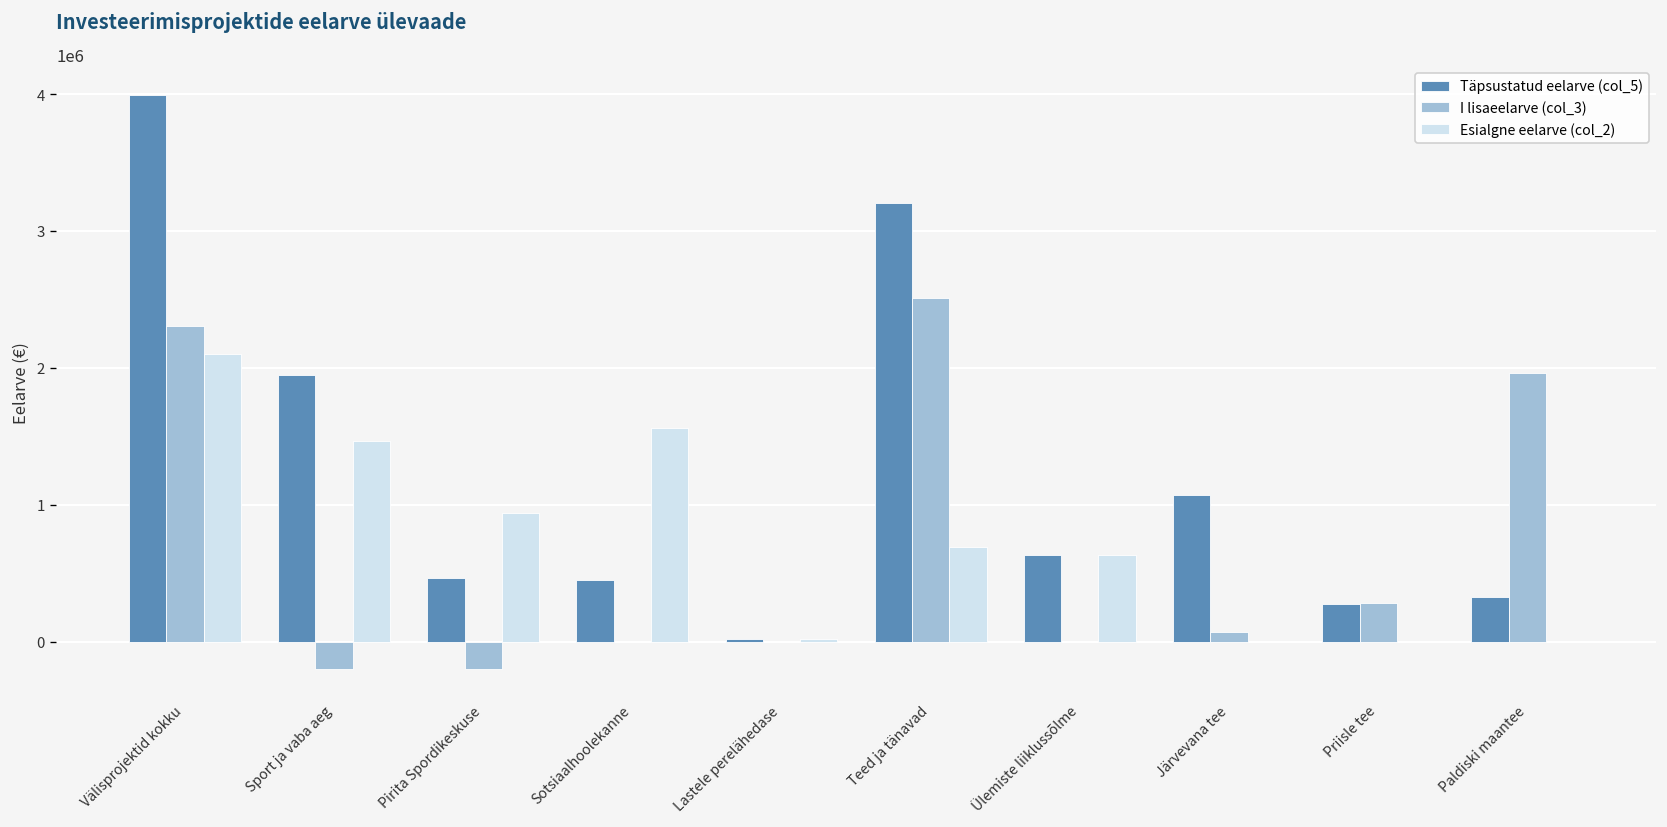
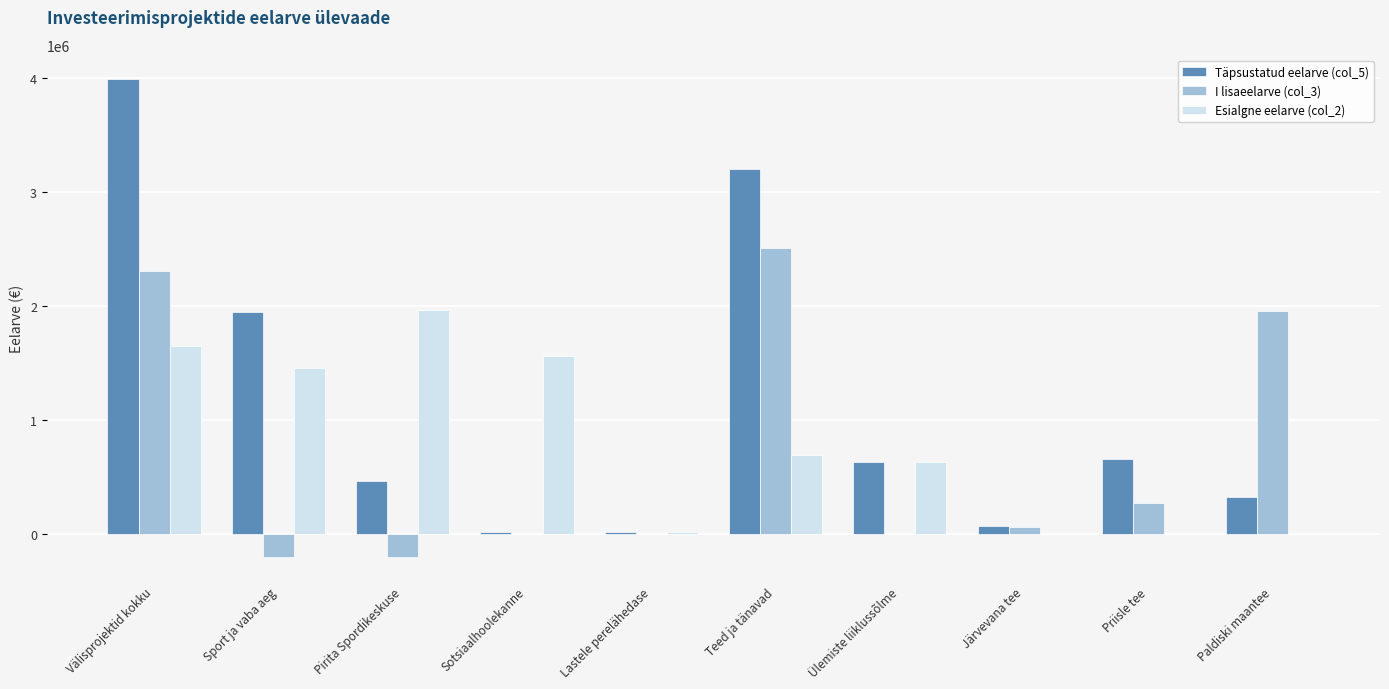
Esialgne eelarve (col_2), Välisprojektid kokku: 2100000 -> 1650000
Esialgne eelarve (col_2), Pirita Spordikeskuse: 940000 -> 1970000
Täpsustatud eelarve (col_5), Sotsiaalhoolekanne: 450000 -> 20000
Täpsustatud eelarve (col_5), Järvevana tee: 1070000 -> 70000
Täpsustatud eelarve (col_5), Priisle tee: 280000 -> 660000
